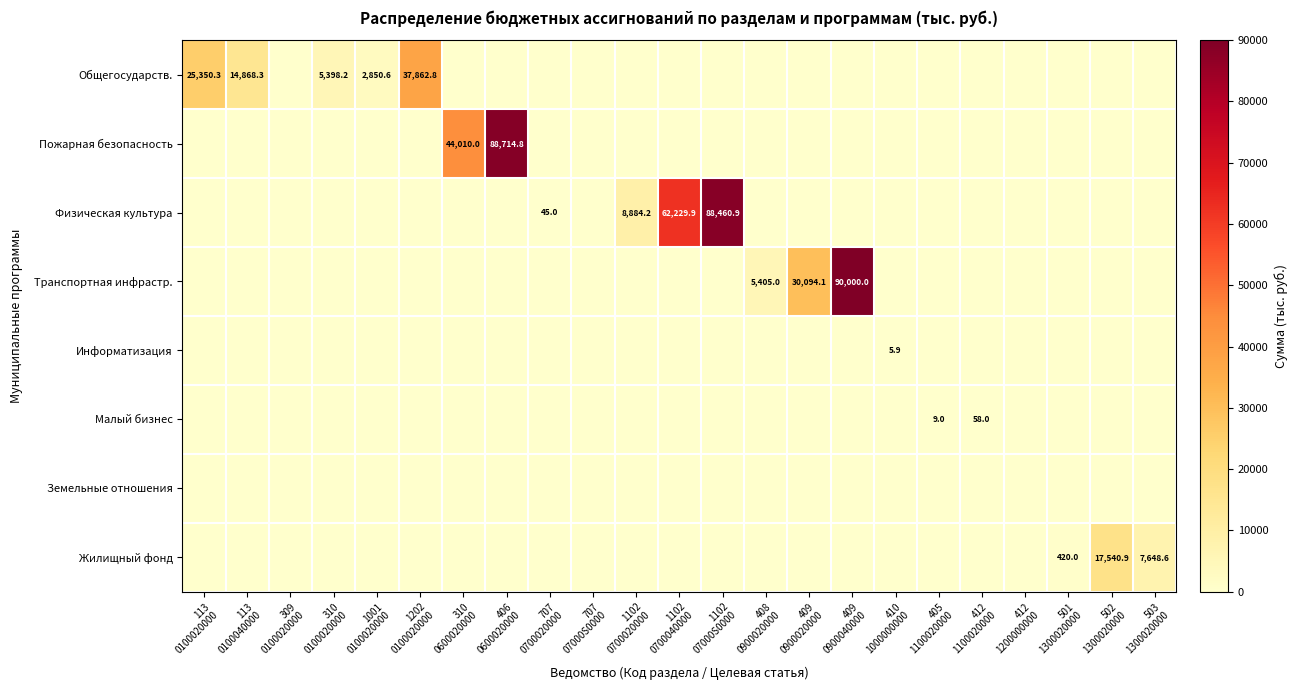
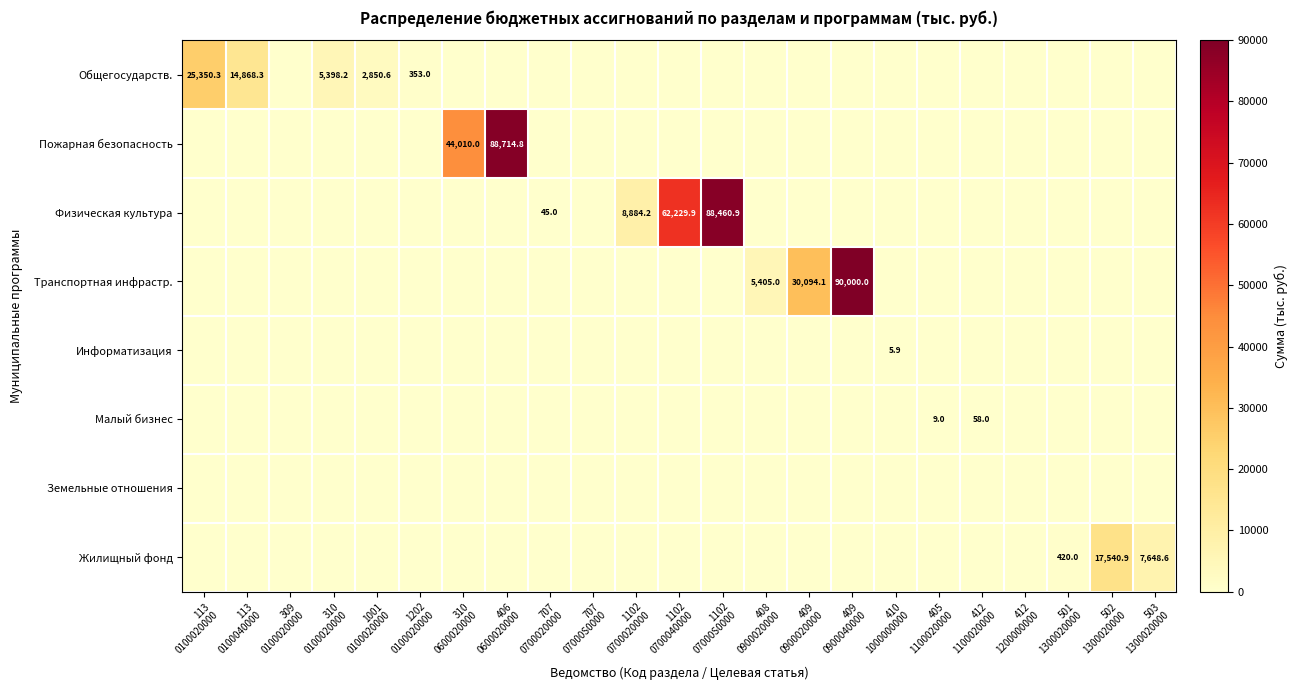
Общегосударств., 1202 0100020000: 37,862.8 -> 353.0
